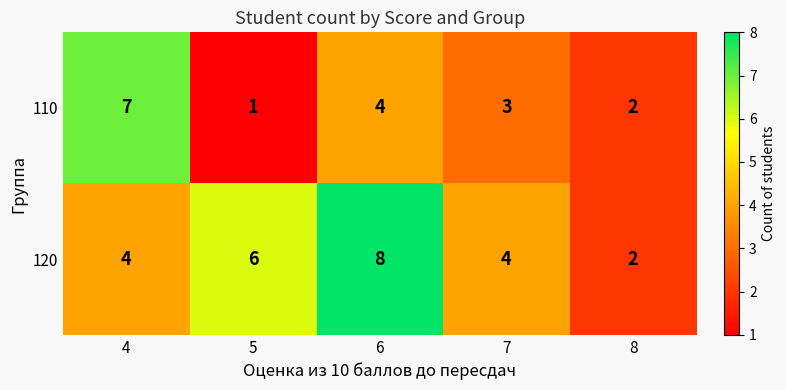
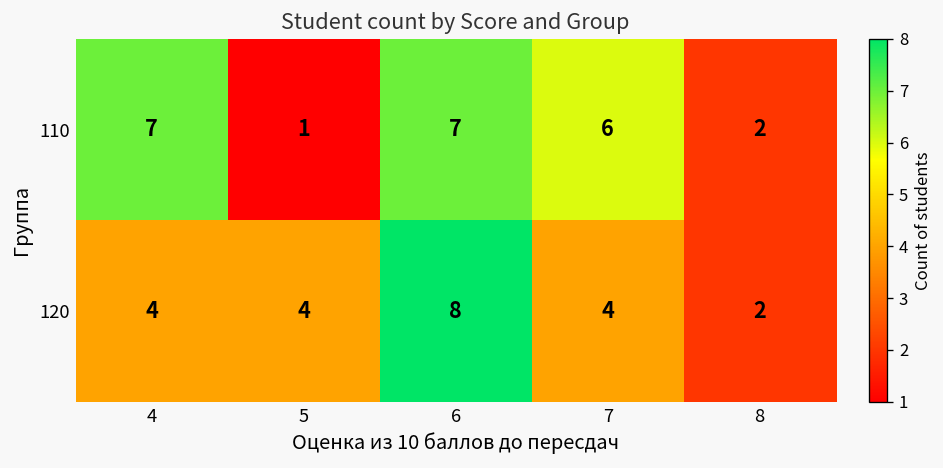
110, 6: 4 -> 7
110, 7: 3 -> 6
120, 5: 6 -> 4
